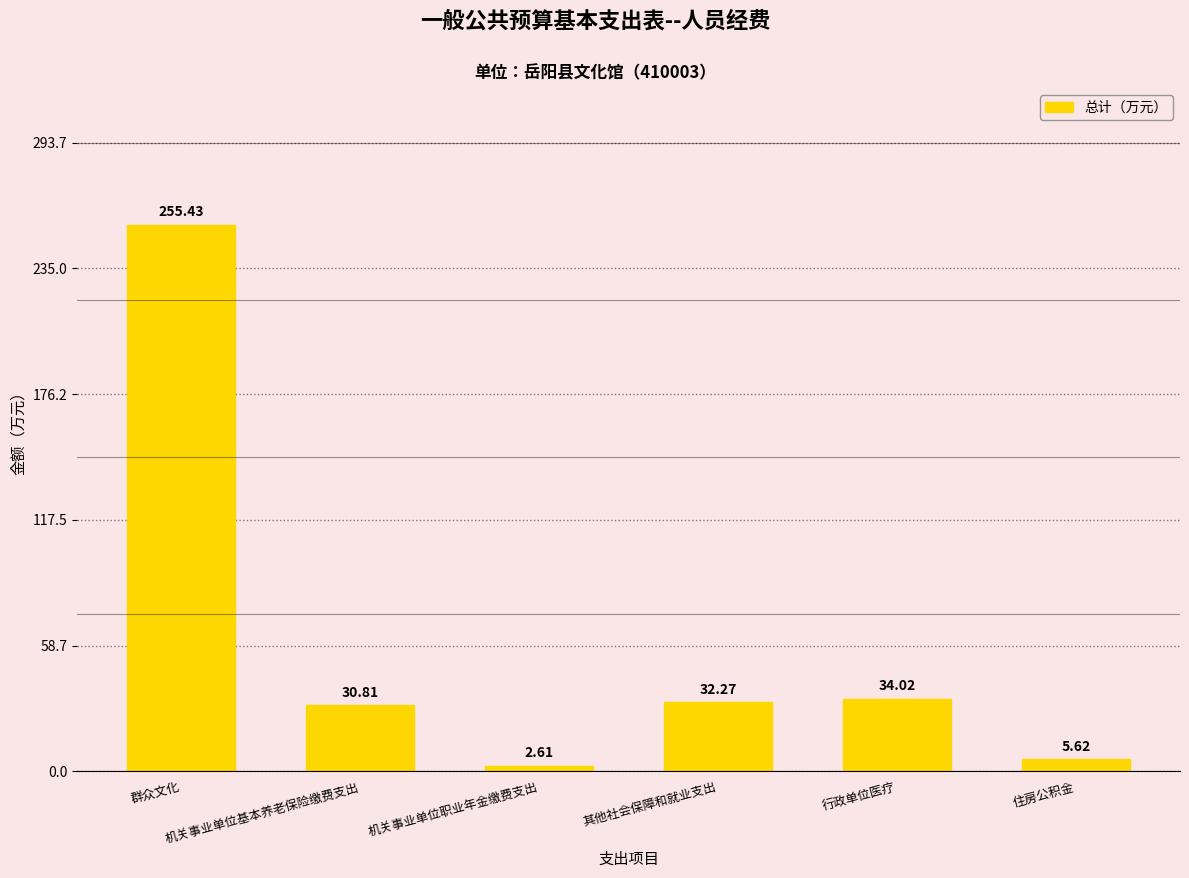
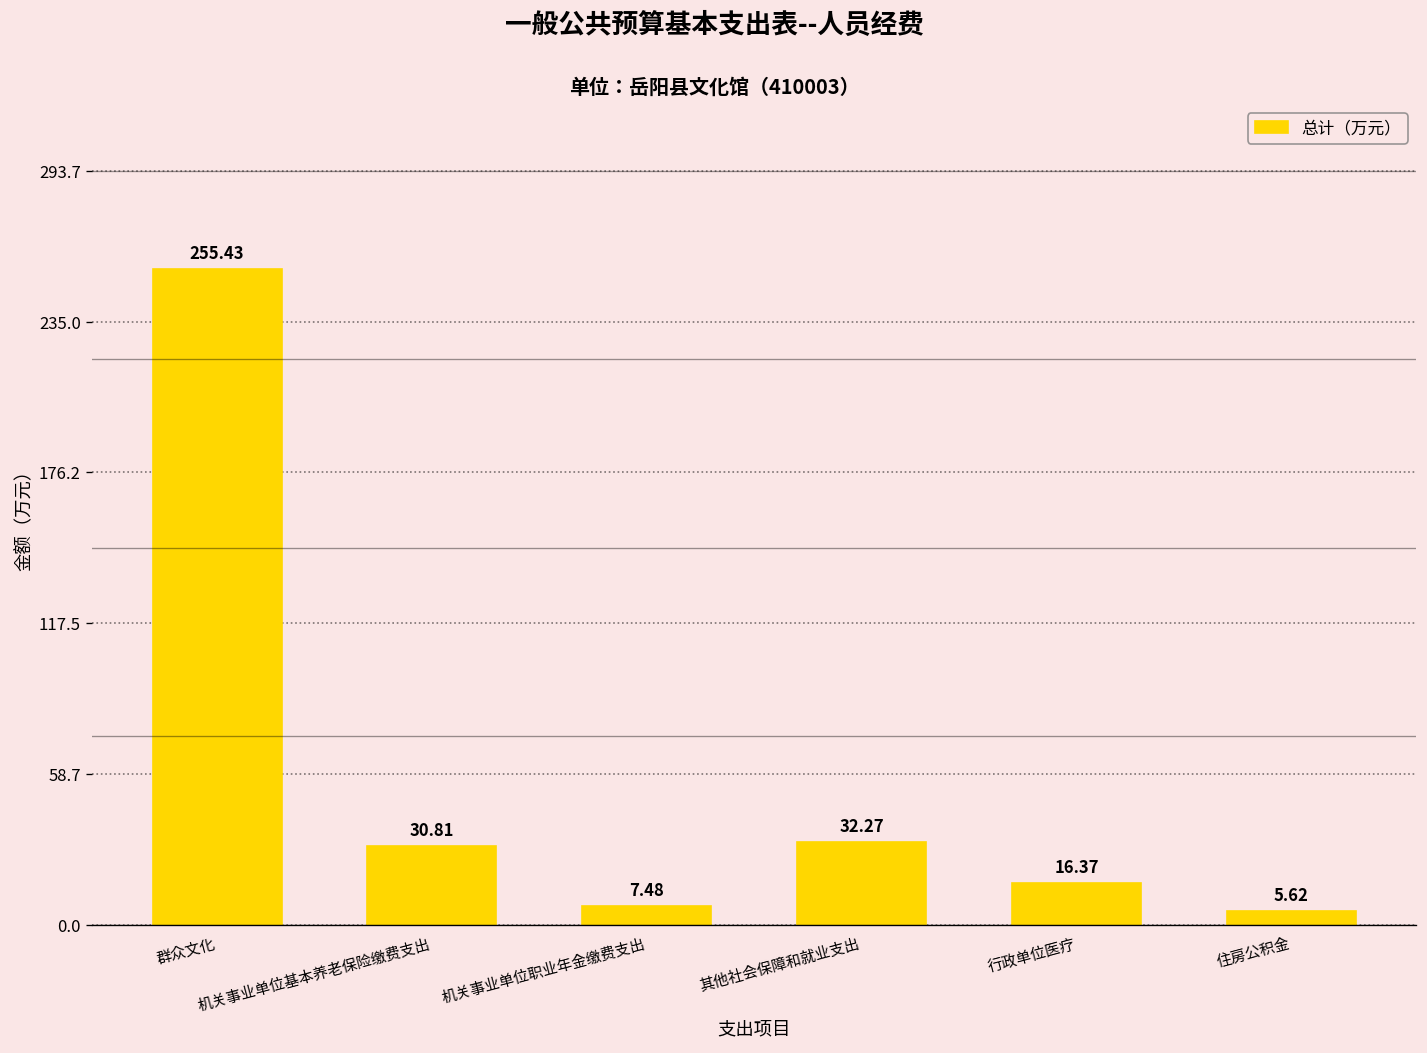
机关事业单位职业年金缴费支出: 2.61 -> 7.48
行政单位医疗: 34.02 -> 16.37
